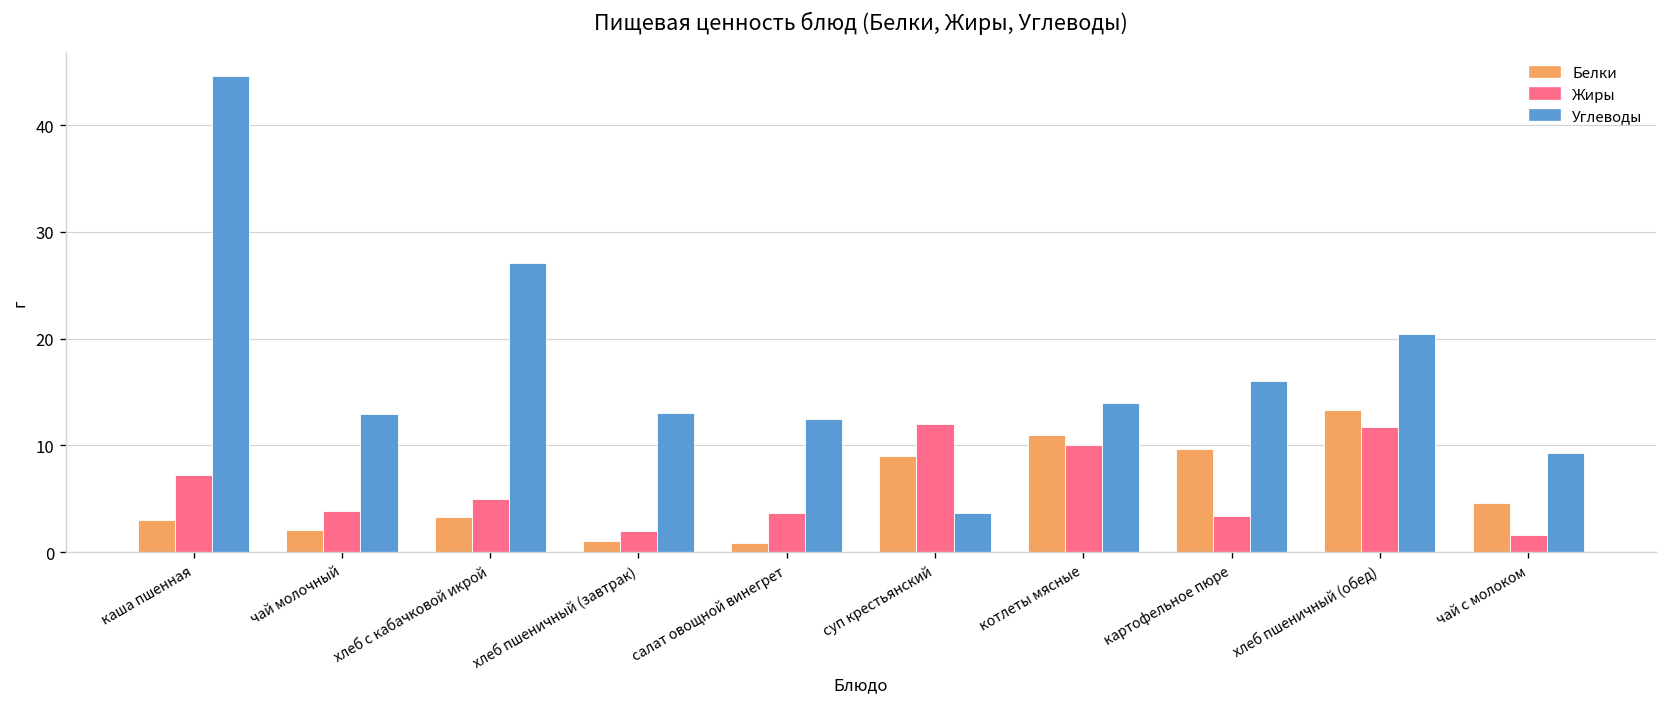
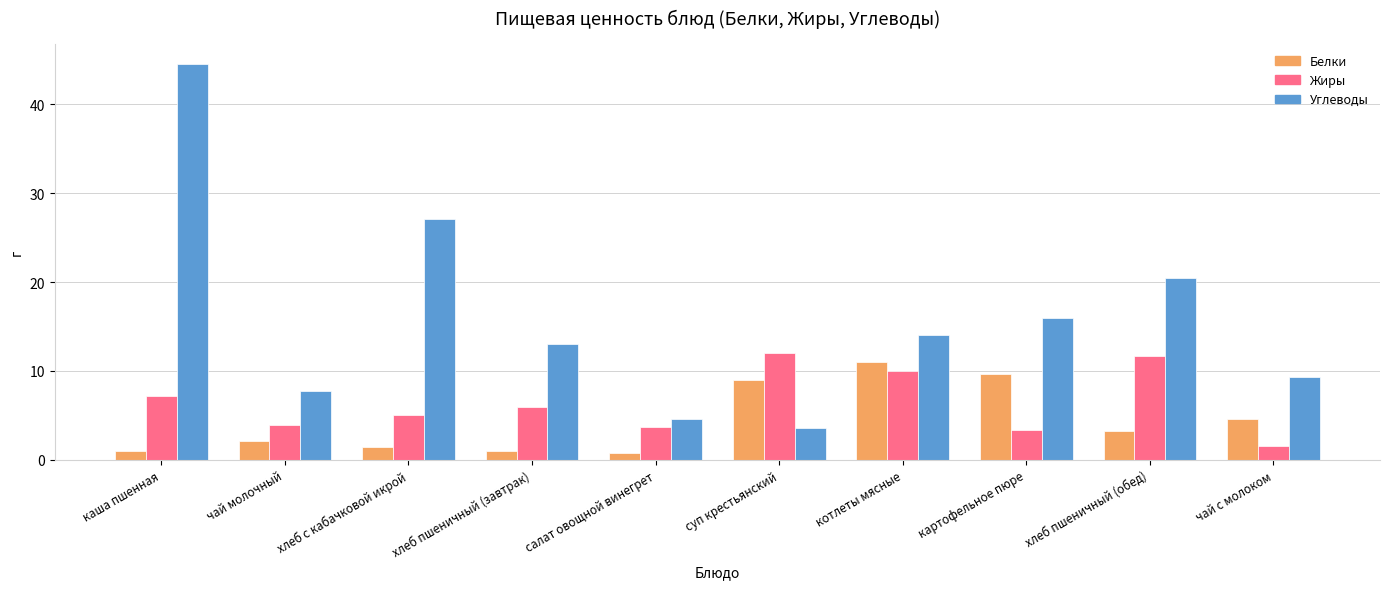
Белки, каша пшенная: 3 -> 1
Углеводы, чай молочный: 13 -> 8
Белки, хлеб с кабачковой икрой: 3 -> 2
Жиры, хлеб пшеничный (завтрак): 2 -> 6
Углеводы, салат овощной винегрет: 13 -> 5
Белки, хлеб пшеничный (обед): 13 -> 3
